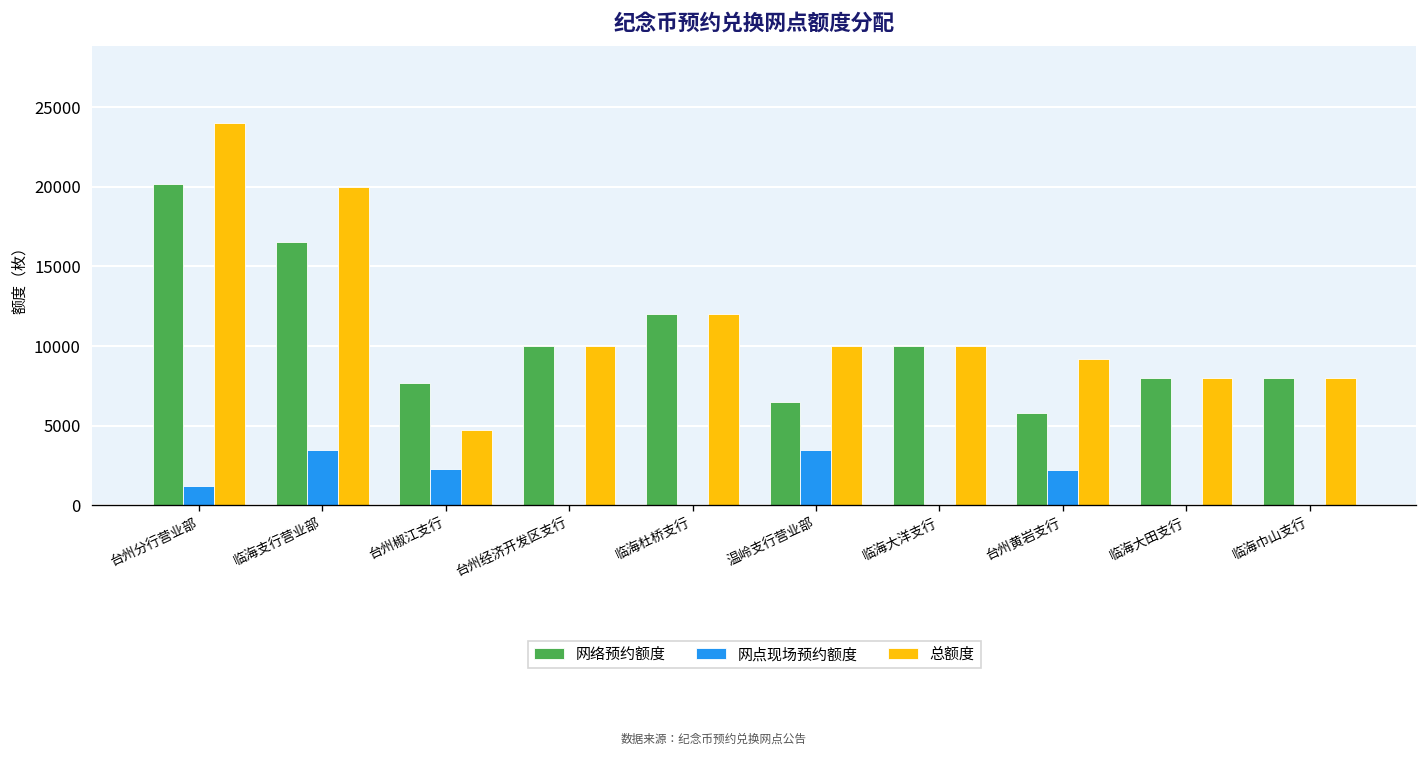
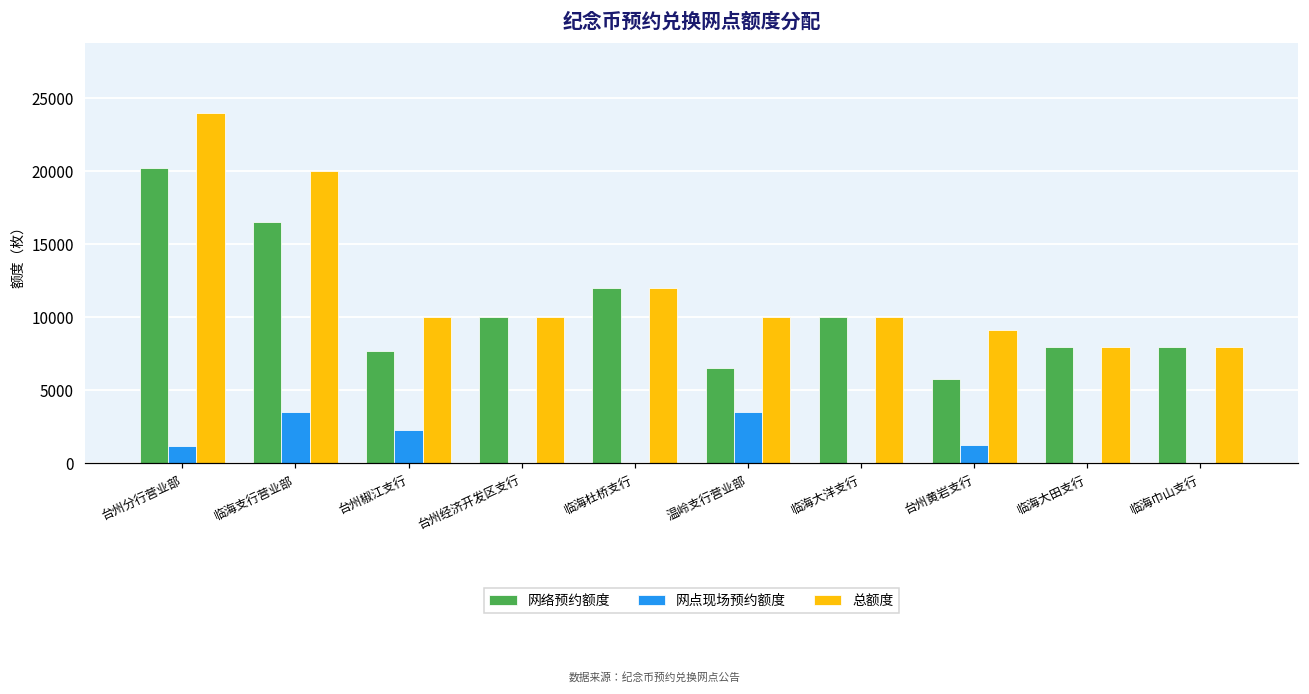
总额度, 台州椒江支行: 4700 -> 10000
网点现场预约额度, 台州黄岩支行: 2200 -> 1300
